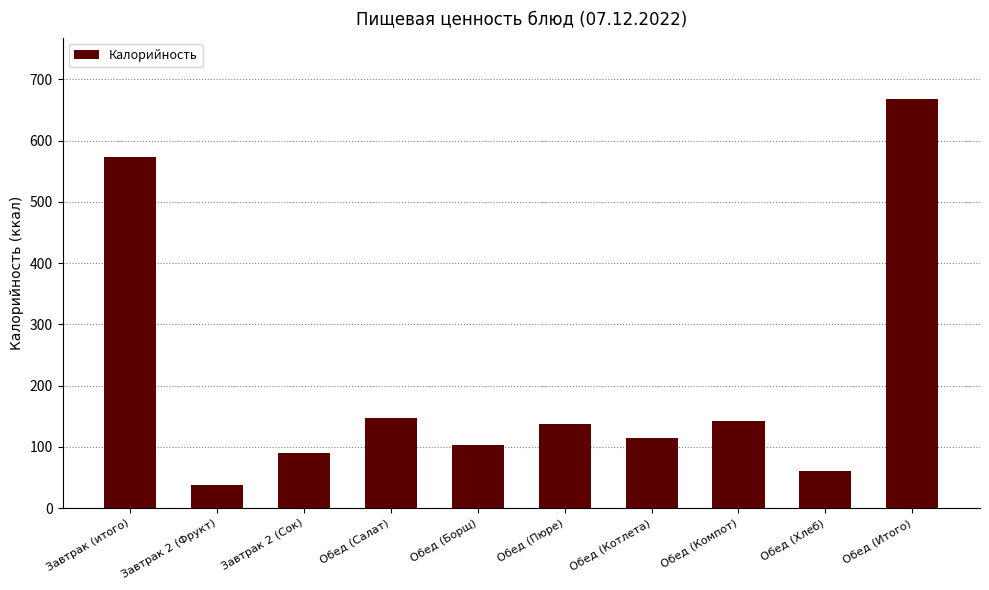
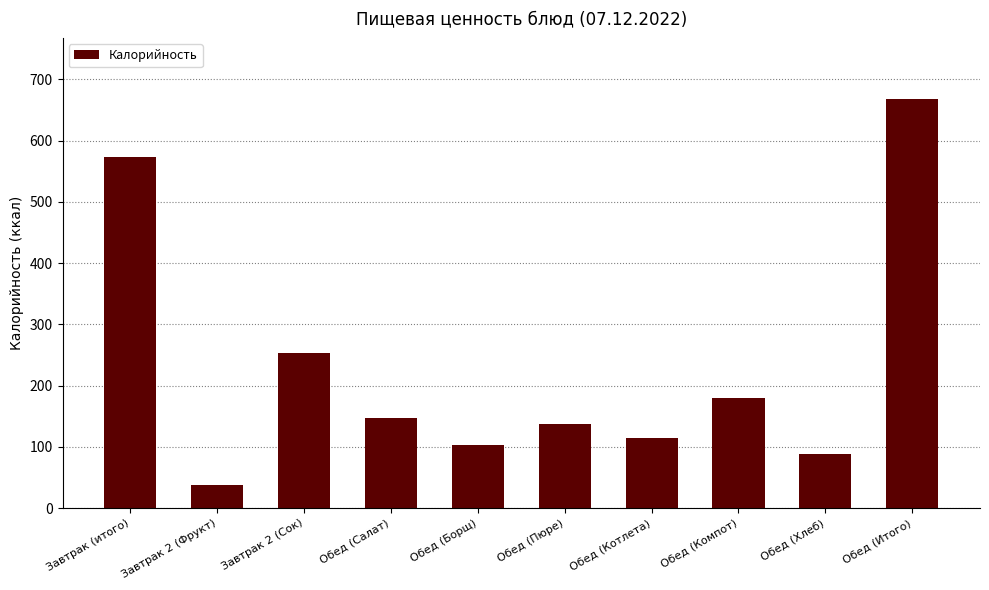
Завтрак 2 (Сок): 90 -> 250
Обед (Компот): 140 -> 180
Обед (Хлеб): 60 -> 90
